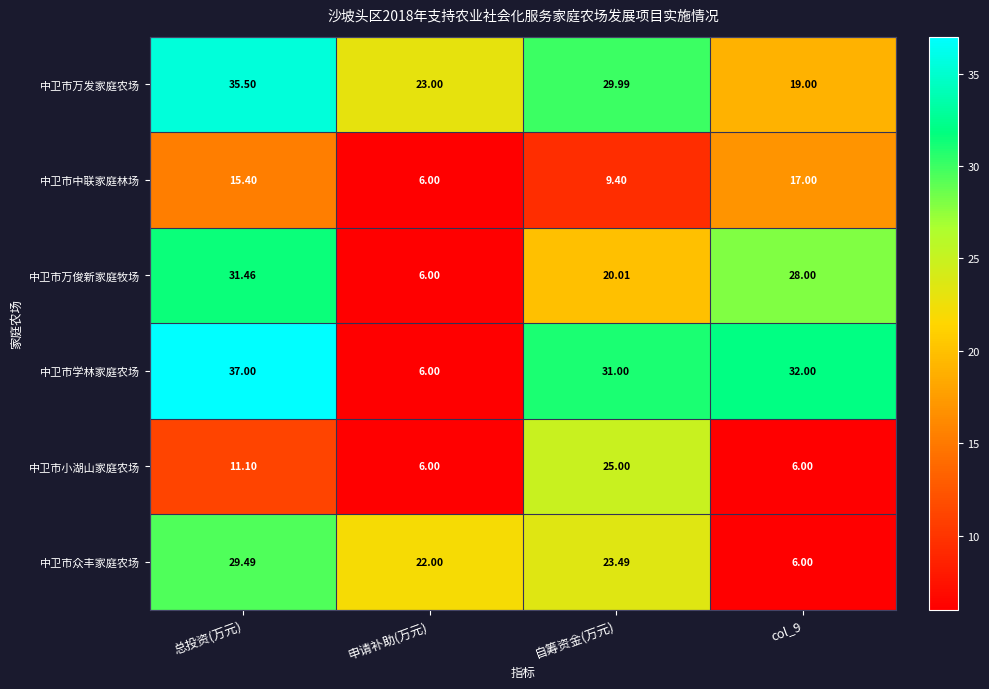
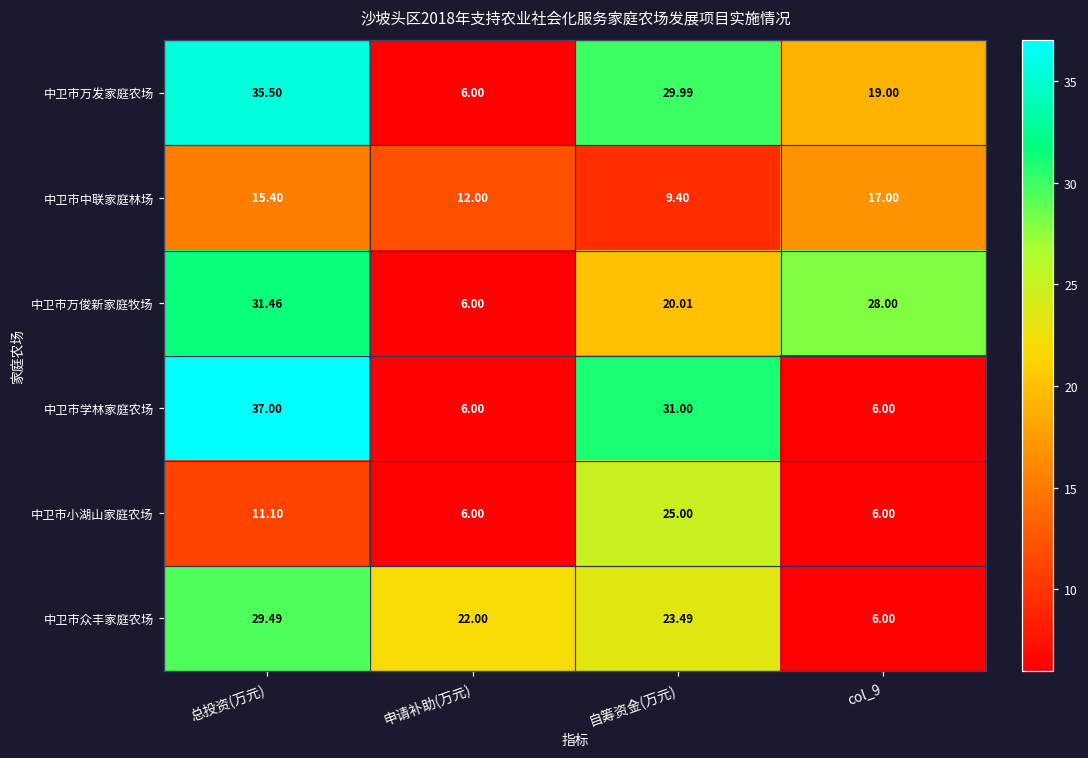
中卫市万发家庭农场, 申请补助(万元): 23.00 -> 6.00
中卫市中联家庭林场, 申请补助(万元): 6.00 -> 12.00
中卫市学林家庭农场, col_9: 32.00 -> 6.00
